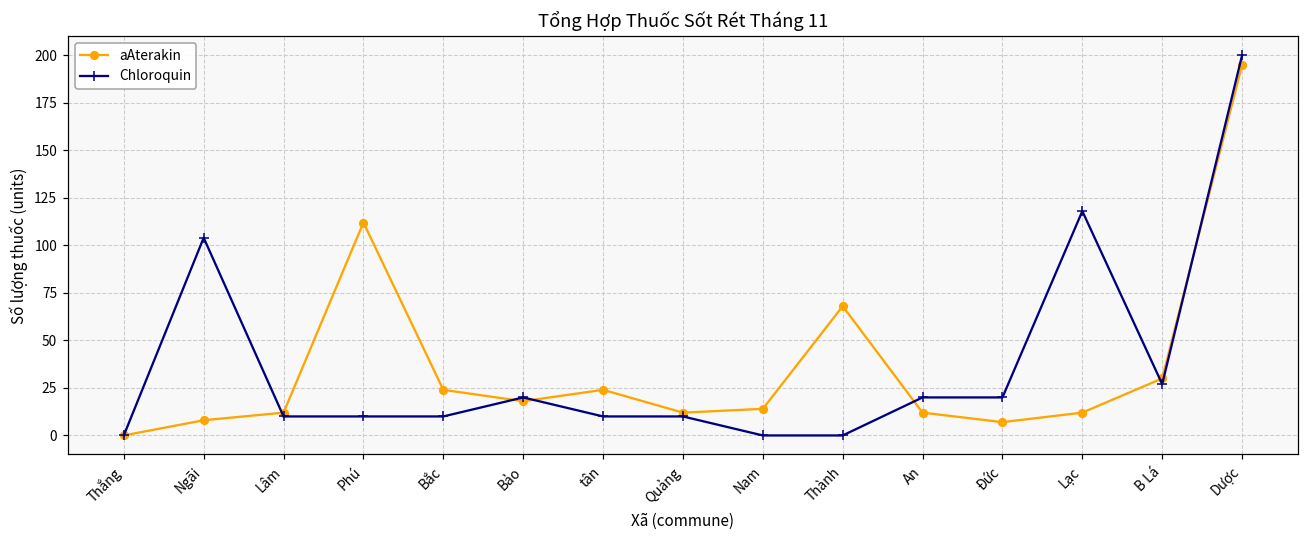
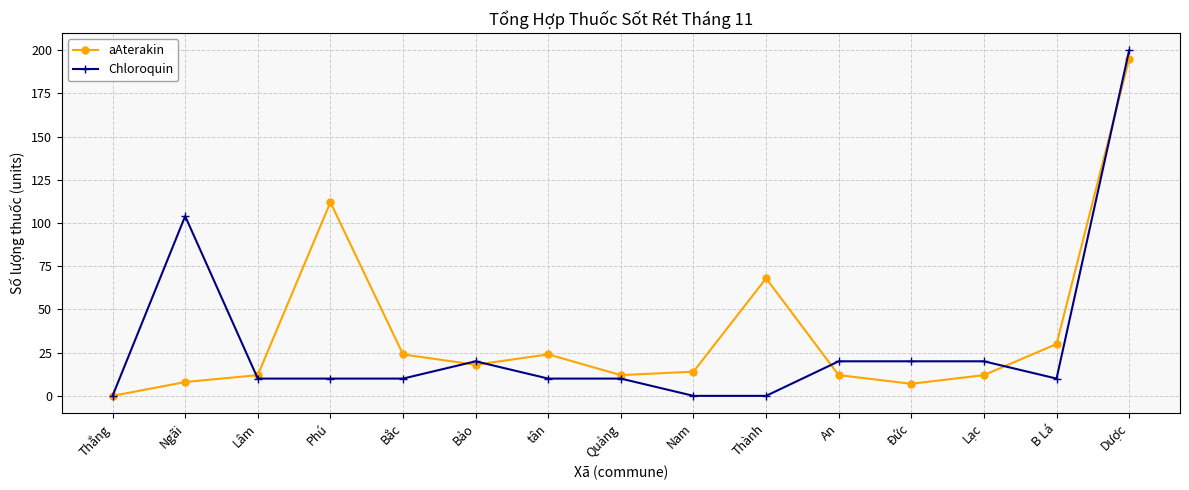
Chloroquin, Lạc: 118 -> 20
Chloroquin, B Lá: 27 -> 10
